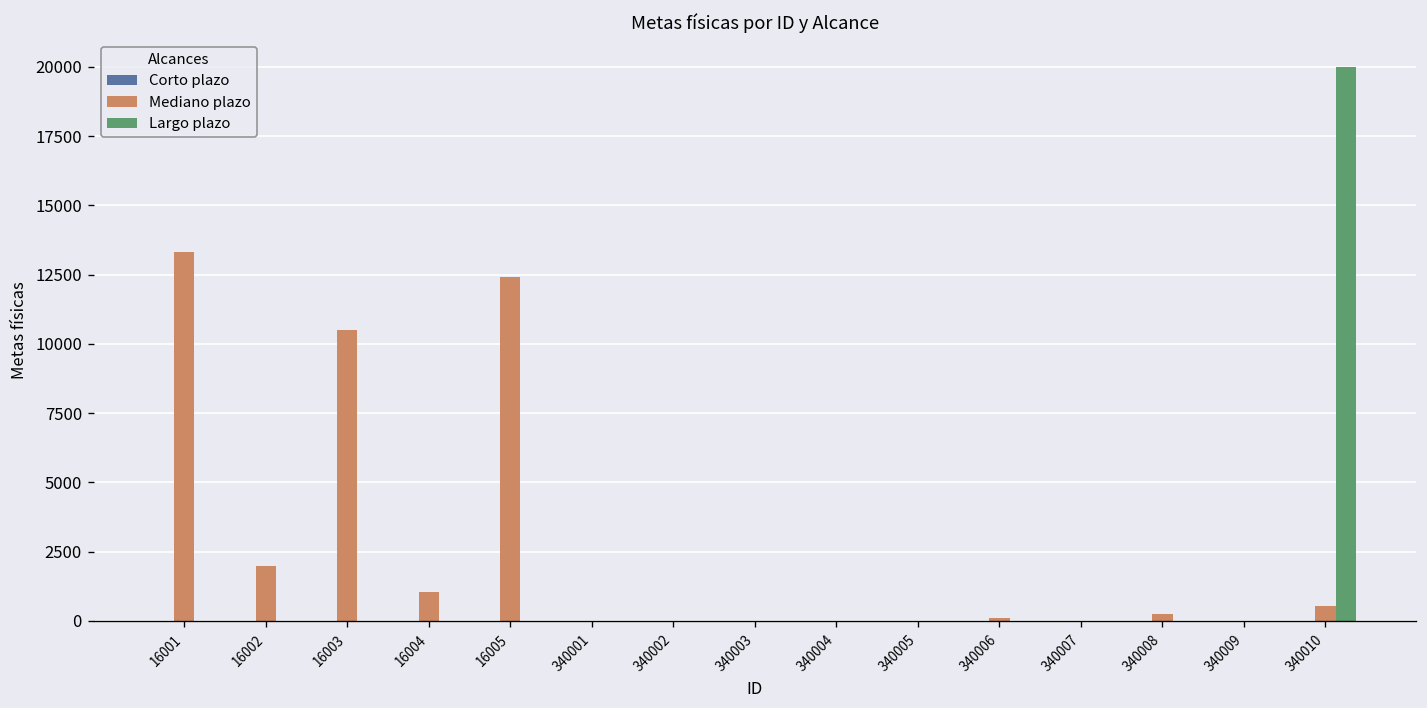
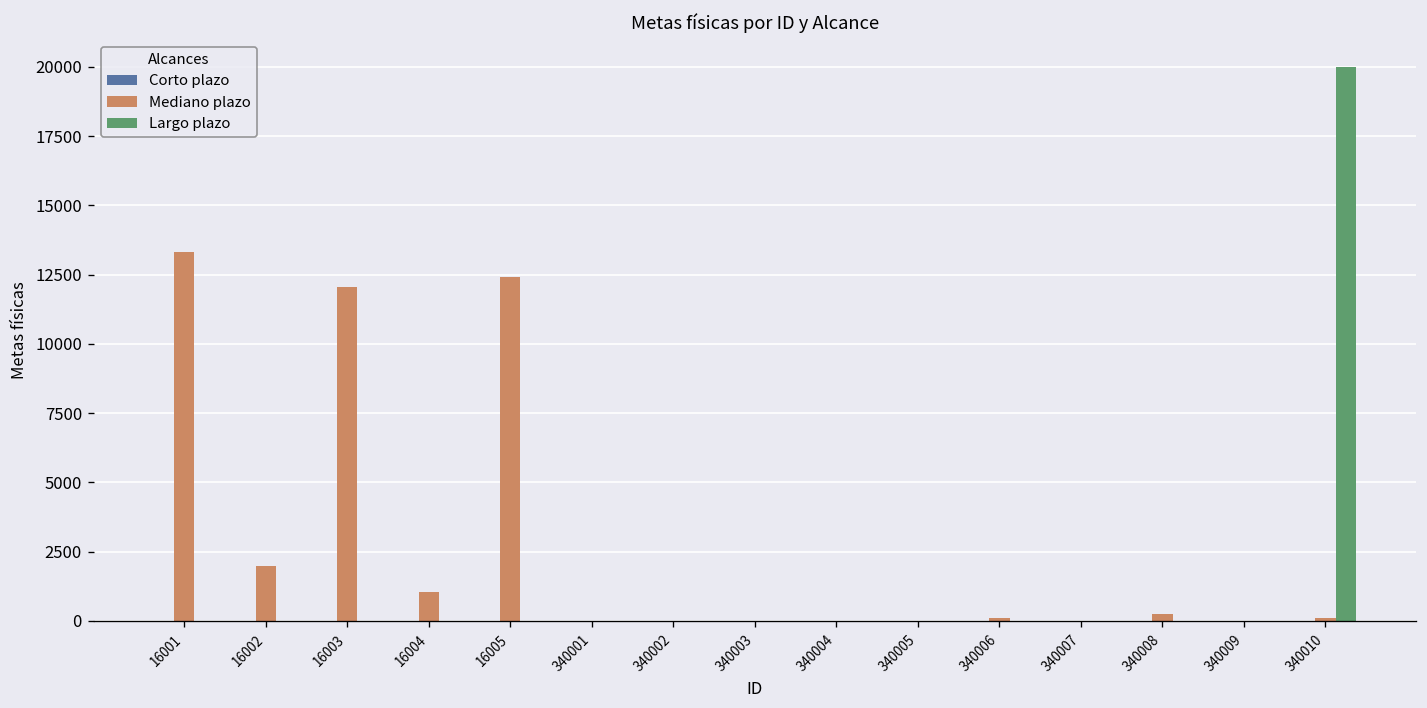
Mediano plazo, 16003: 10500 -> 12000
Mediano plazo, 340010: 500 -> 100
